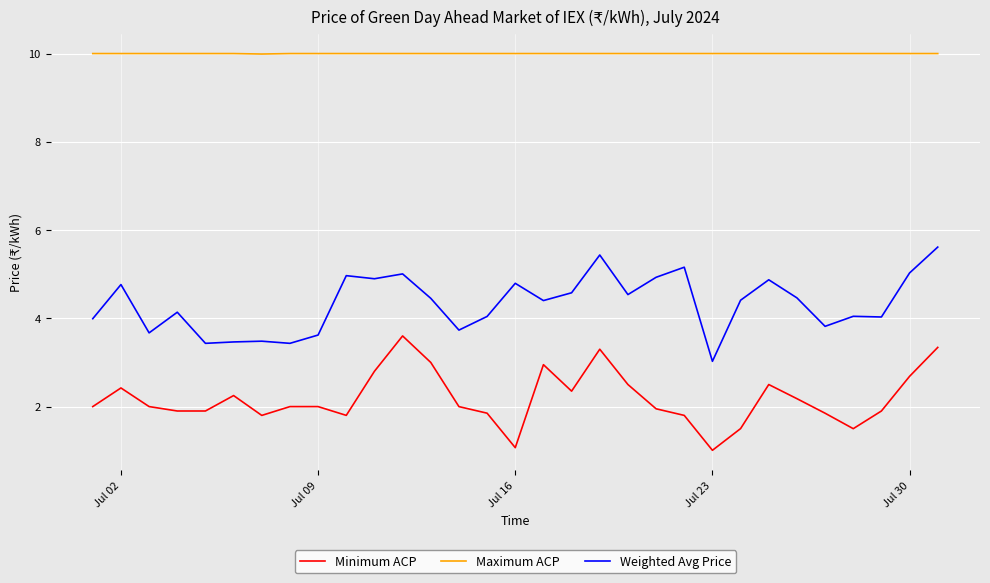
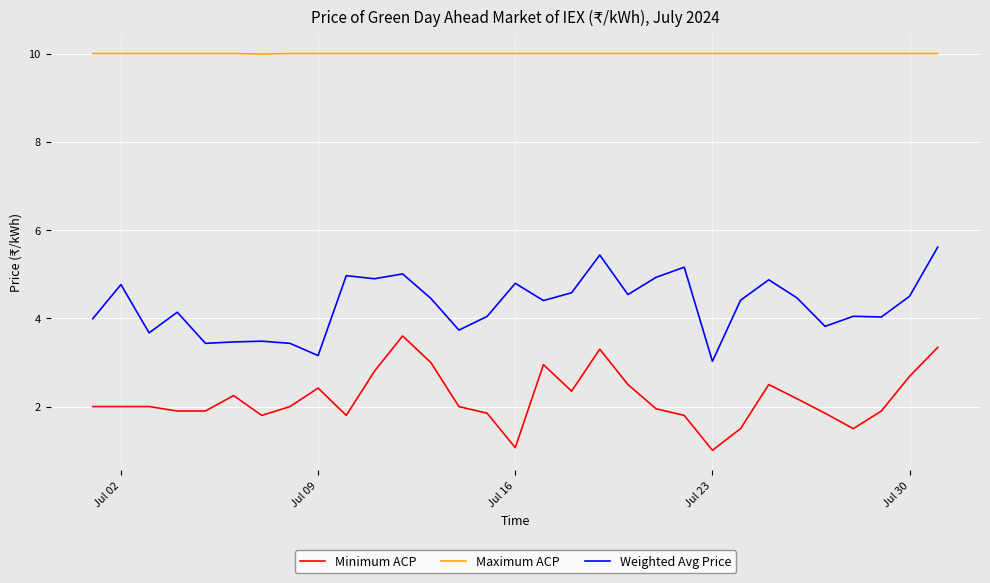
Minimum ACP, Jul 02: 2.4 -> 2.0
Minimum ACP, Jul 09: 2.0 -> 2.4
Weighted Avg Price, Jul 09: 3.6 -> 3.2
Weighted Avg Price, Jul 30: 5.0 -> 4.5
